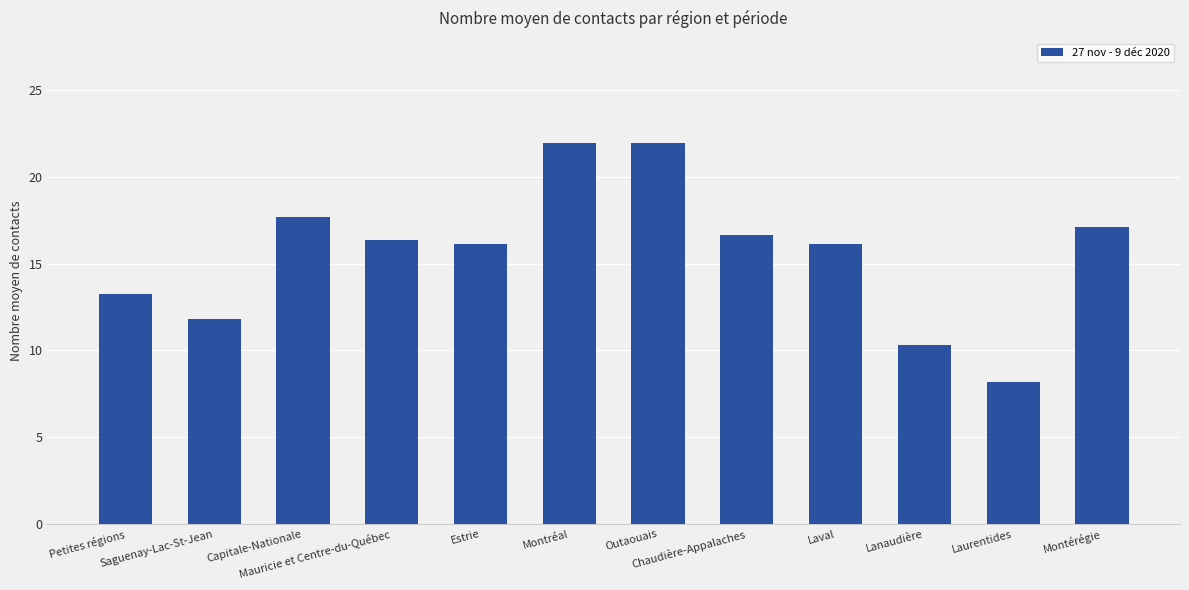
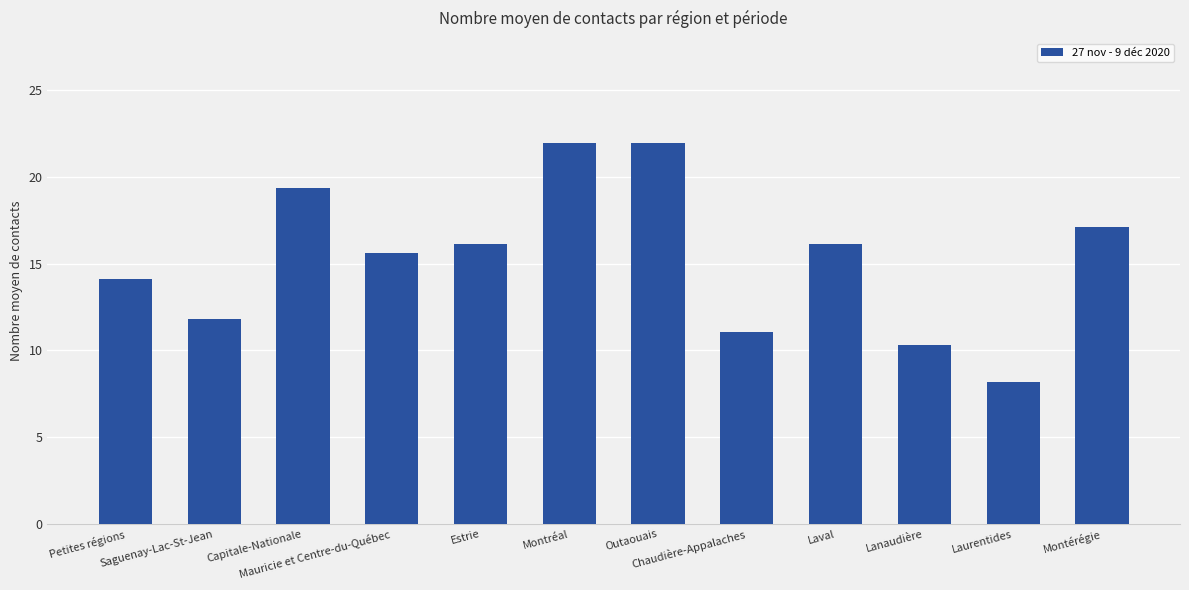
Petites régions: 13.3 -> 14.1
Capitale-Nationale: 17.7 -> 19.3
Mauricie et Centre-du-Québec: 16.4 -> 15.6
Chaudière-Appalaches: 16.6 -> 11.1
